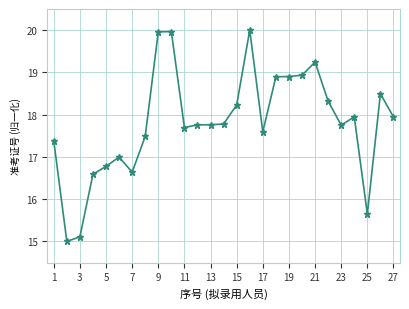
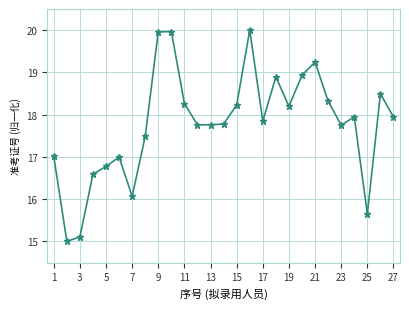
1: 17.4 -> 17.0
7: 16.6 -> 16.1
11: 17.7 -> 18.3
17: 17.6 -> 17.8
19: 18.9 -> 18.2
